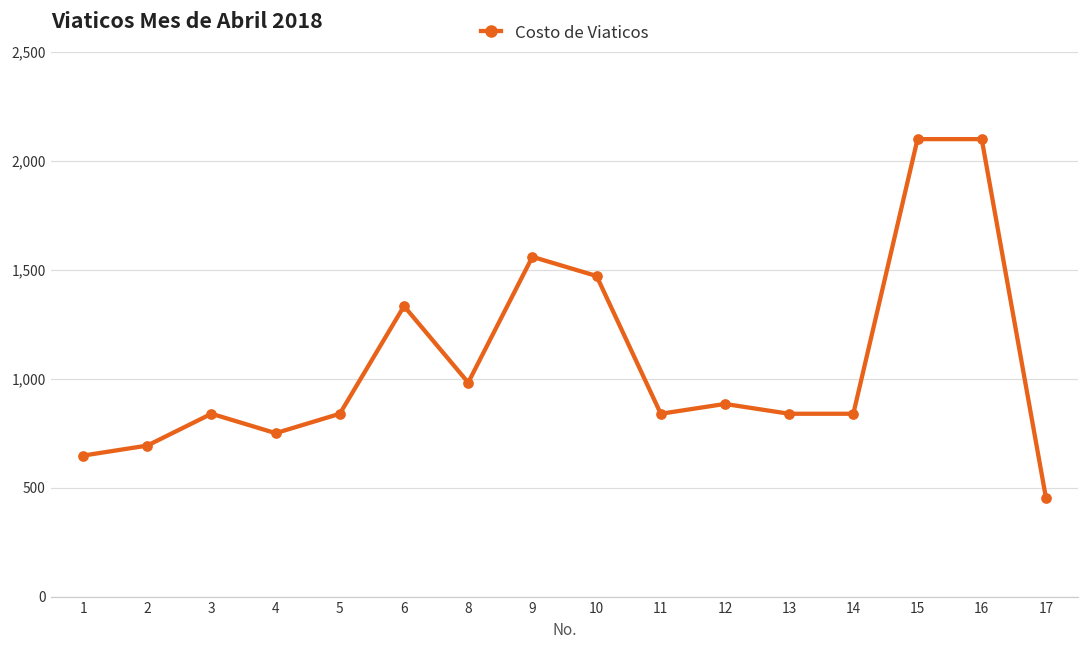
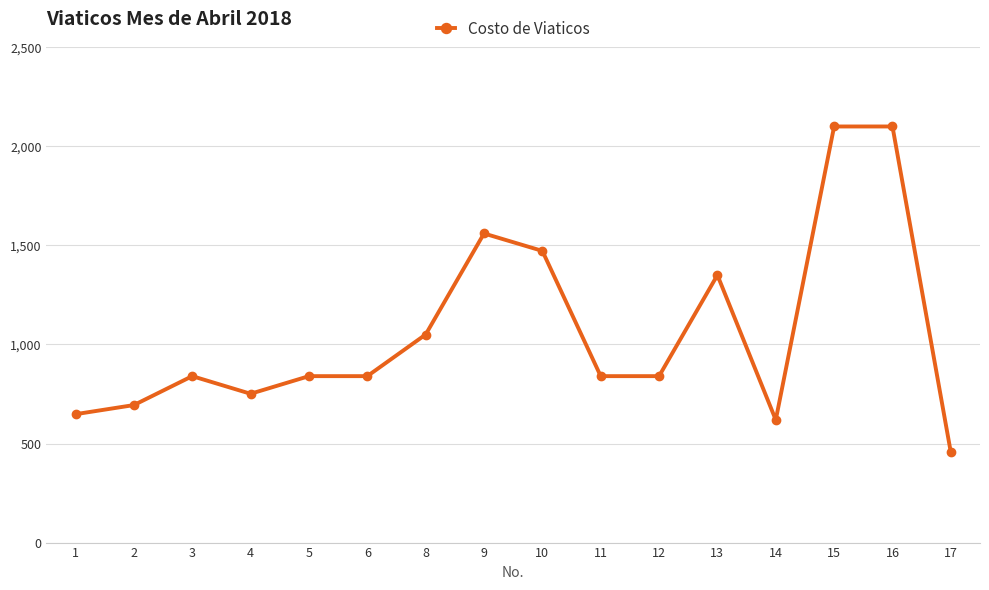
6: 1,330 -> 840
8: 980 -> 1,050
12: 890 -> 840
13: 840 -> 1,350
14: 840 -> 620
